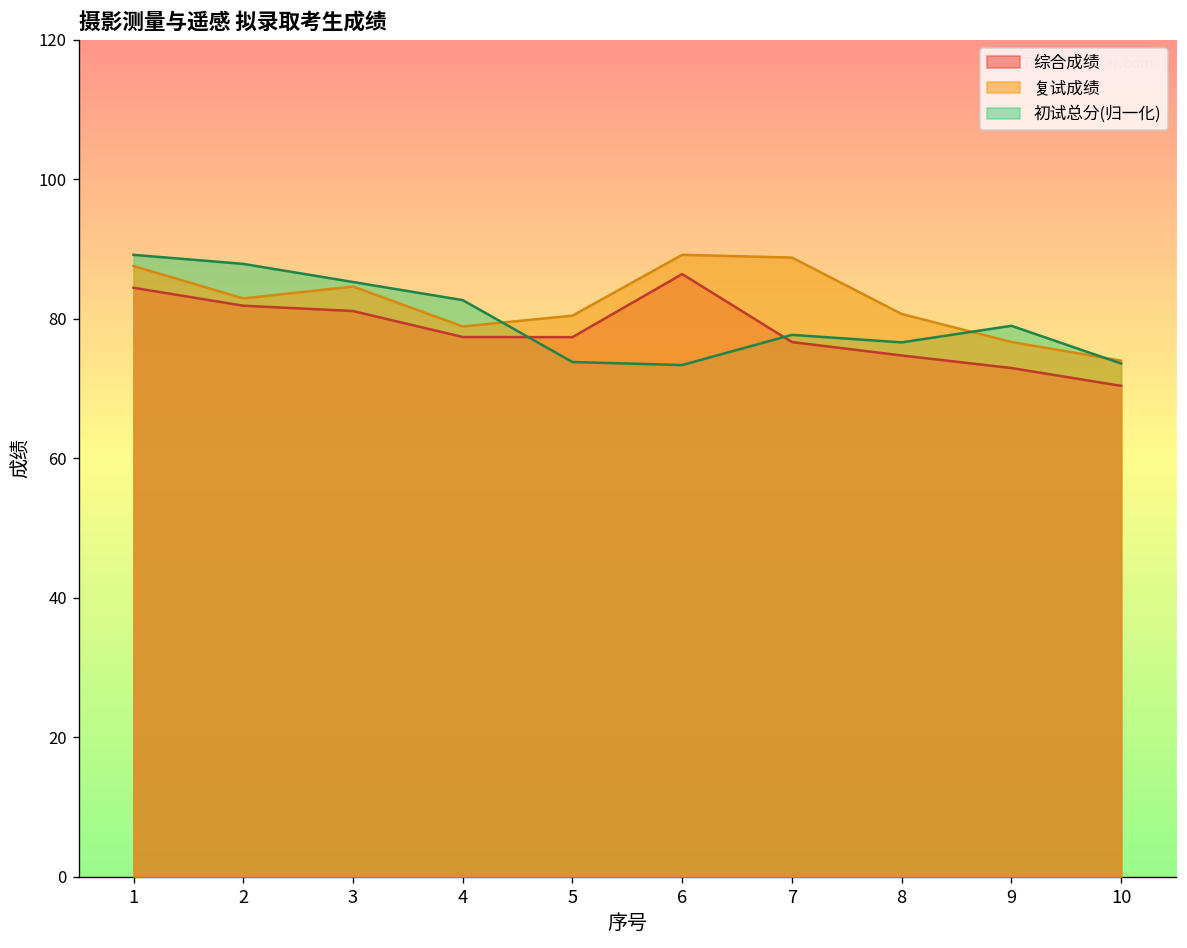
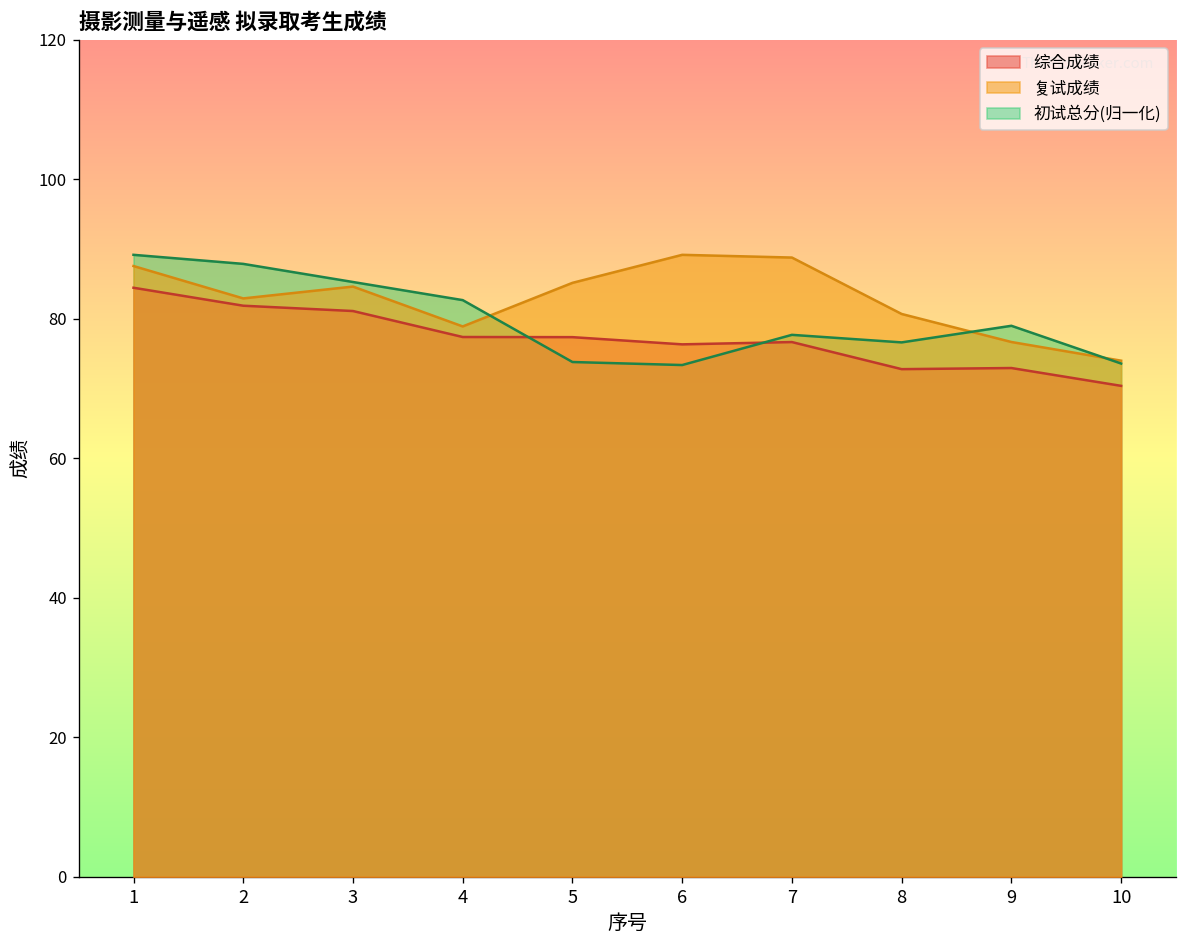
复试成绩, 5: 80 -> 85
综合成绩, 6: 86 -> 76
综合成绩, 8: 75 -> 73
